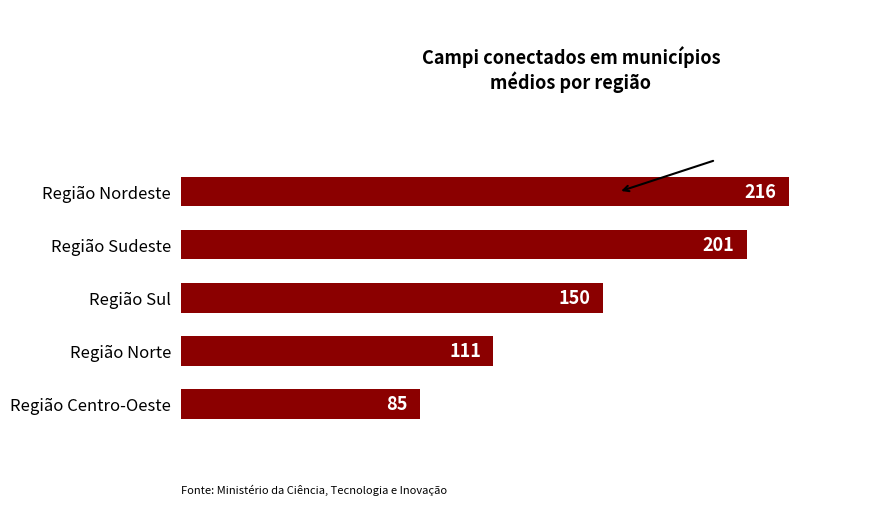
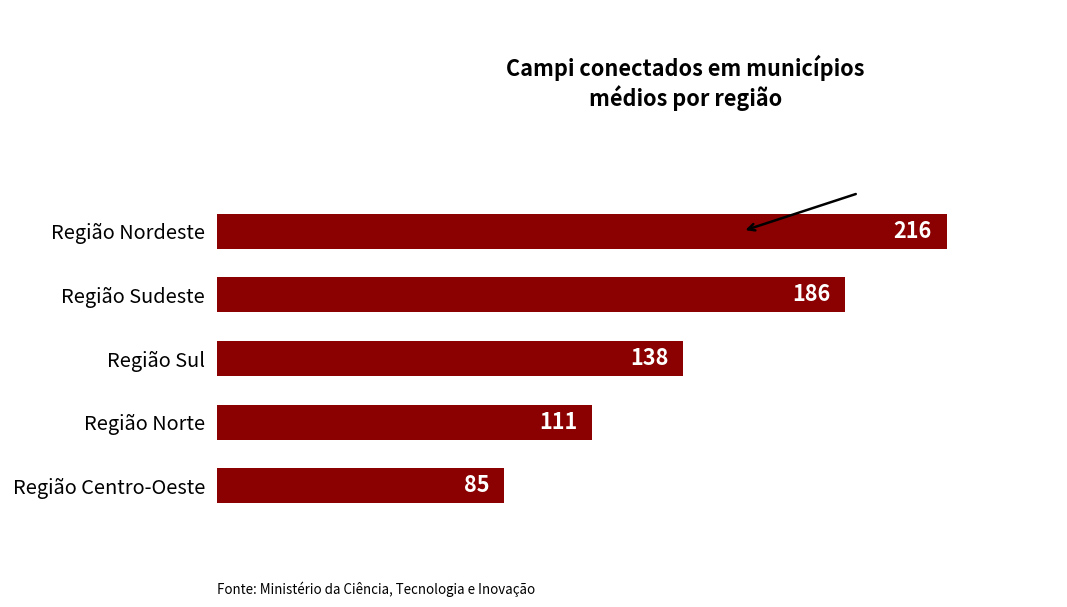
Região Sudeste: 201 -> 186
Região Sul: 150 -> 138
